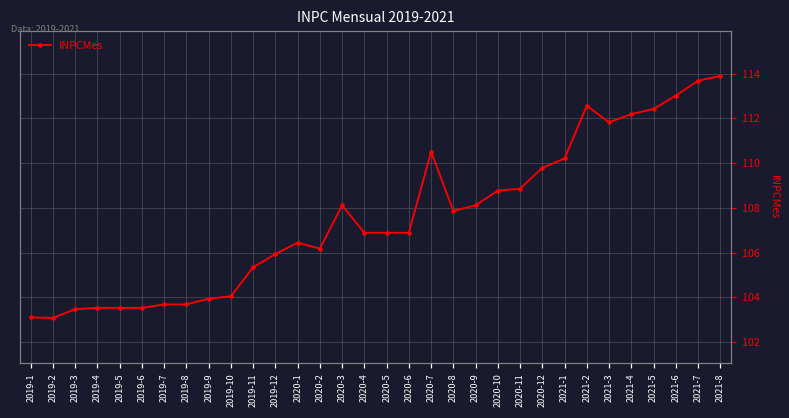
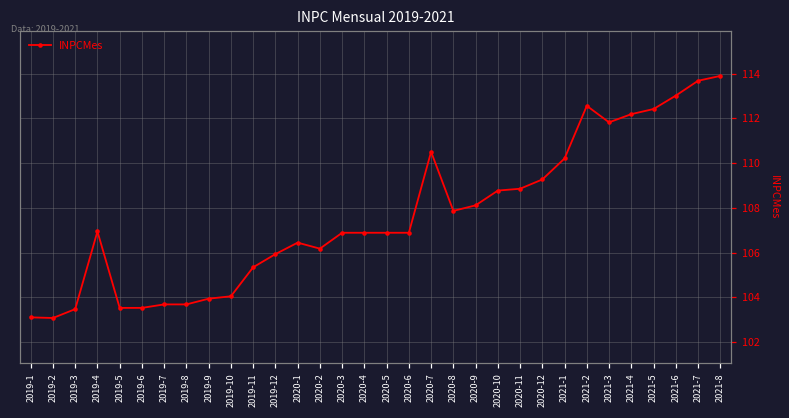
2019-4: 103.5 -> 106.9
2020-3: 108.1 -> 106.9
2020-12: 109.8 -> 109.3
